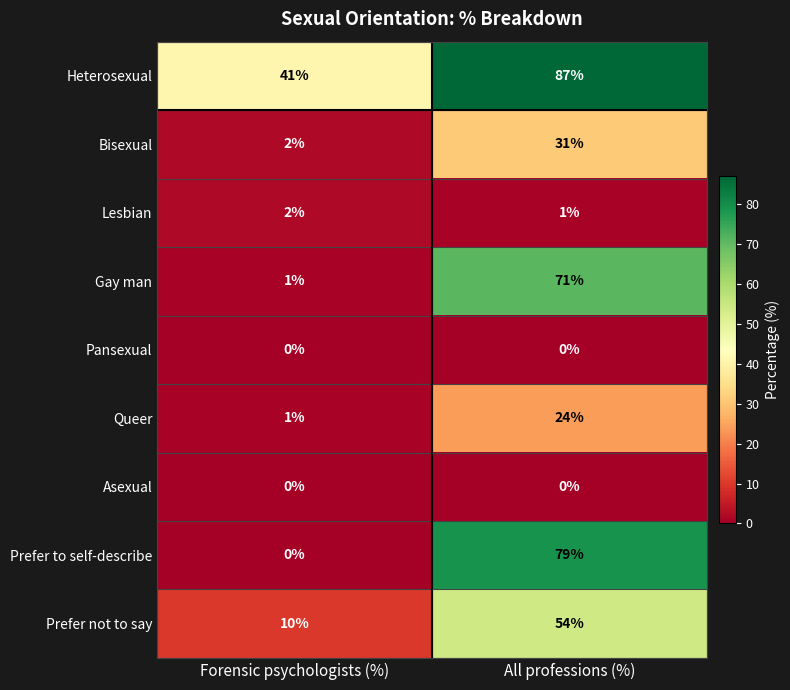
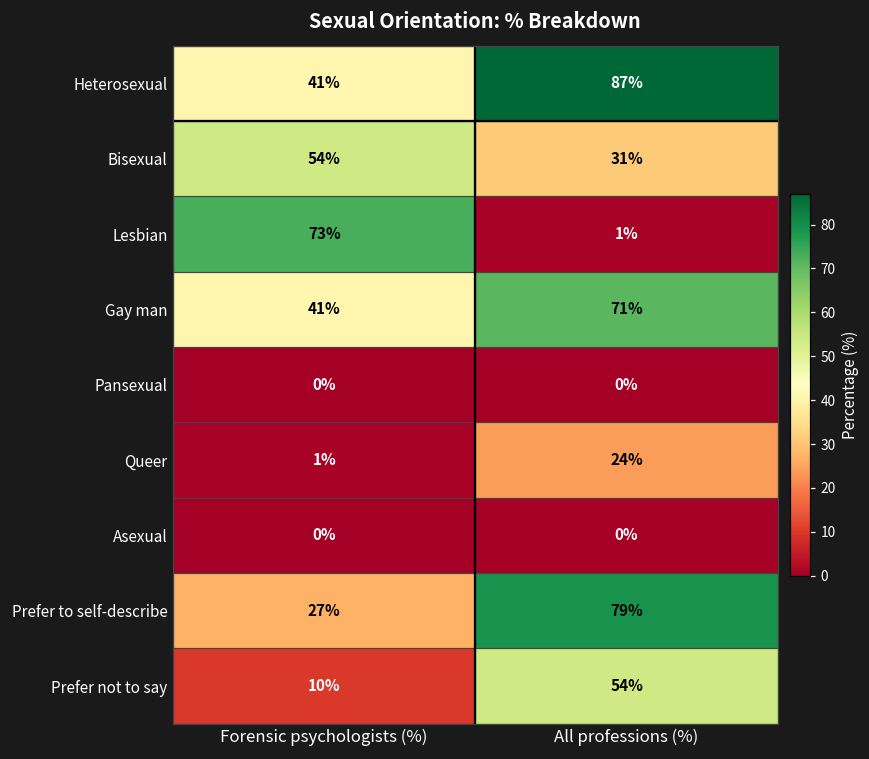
Bisexual, Forensic psychologists (%): 2% -> 54%
Lesbian, Forensic psychologists (%): 2% -> 73%
Gay man, Forensic psychologists (%): 1% -> 41%
Prefer to self-describe, Forensic psychologists (%): 0% -> 27%
